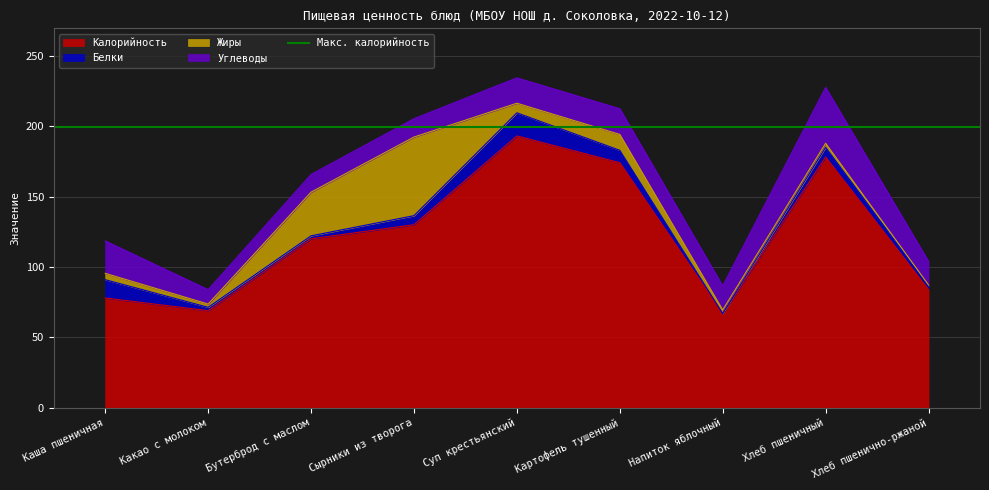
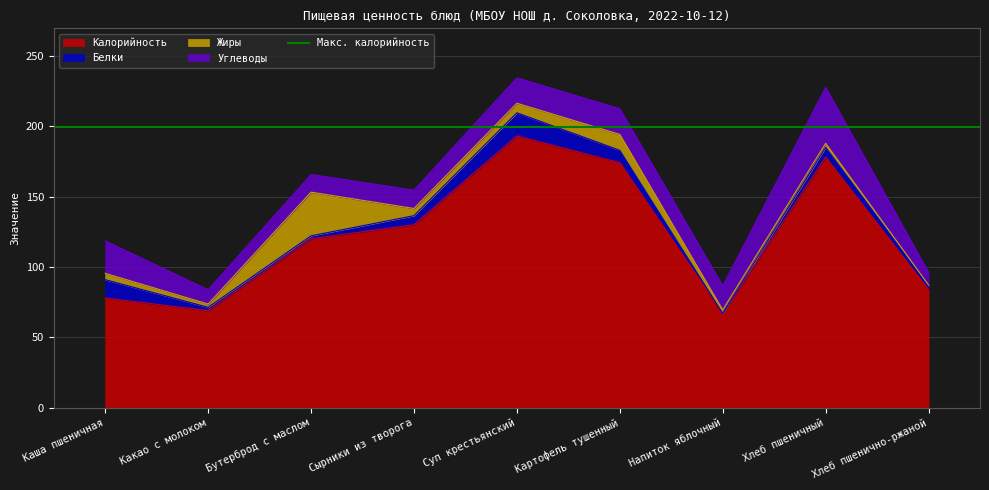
Жиры, Сырники из творога: 56 -> 5
Углеводы, Хлеб пшенично-ржаной: 17 -> 9
